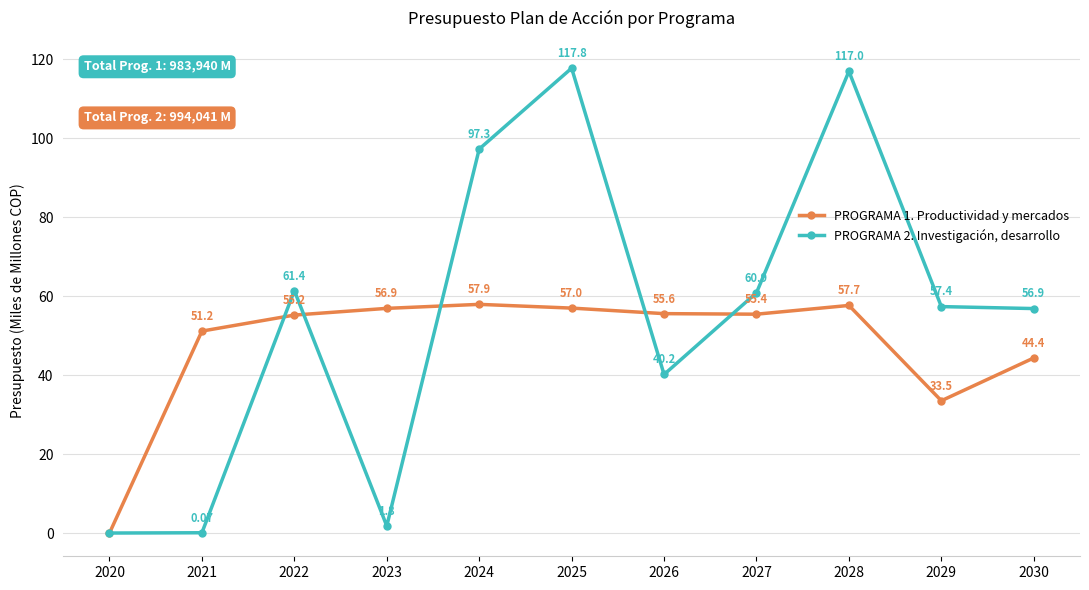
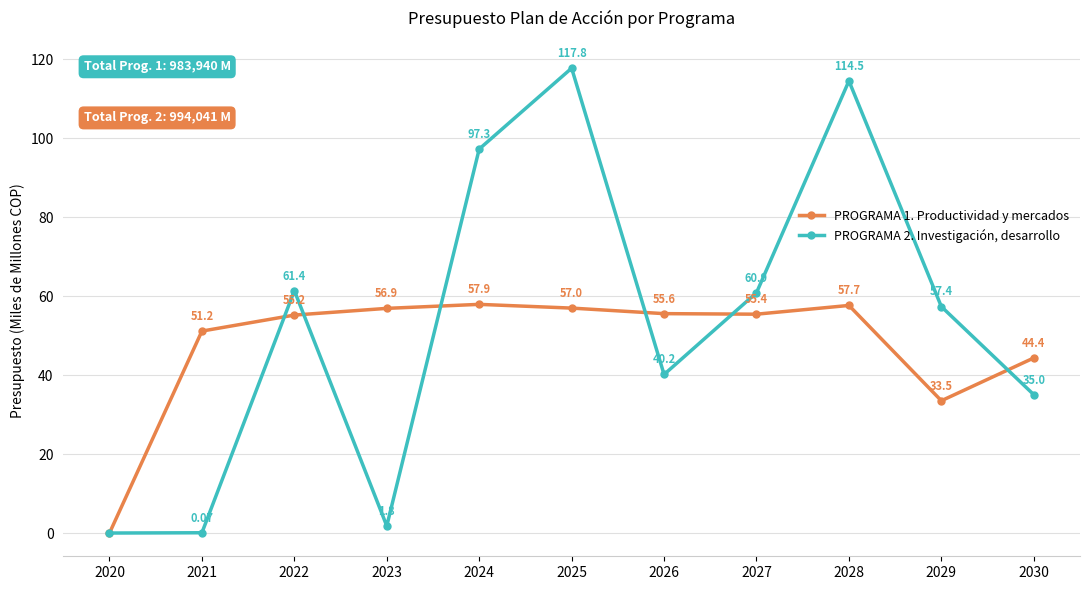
PROGRAMA 2. Investigación, desarrollo, 2028: 117.0 -> 114.5
PROGRAMA 2. Investigación, desarrollo, 2030: 56.9 -> 35.0
